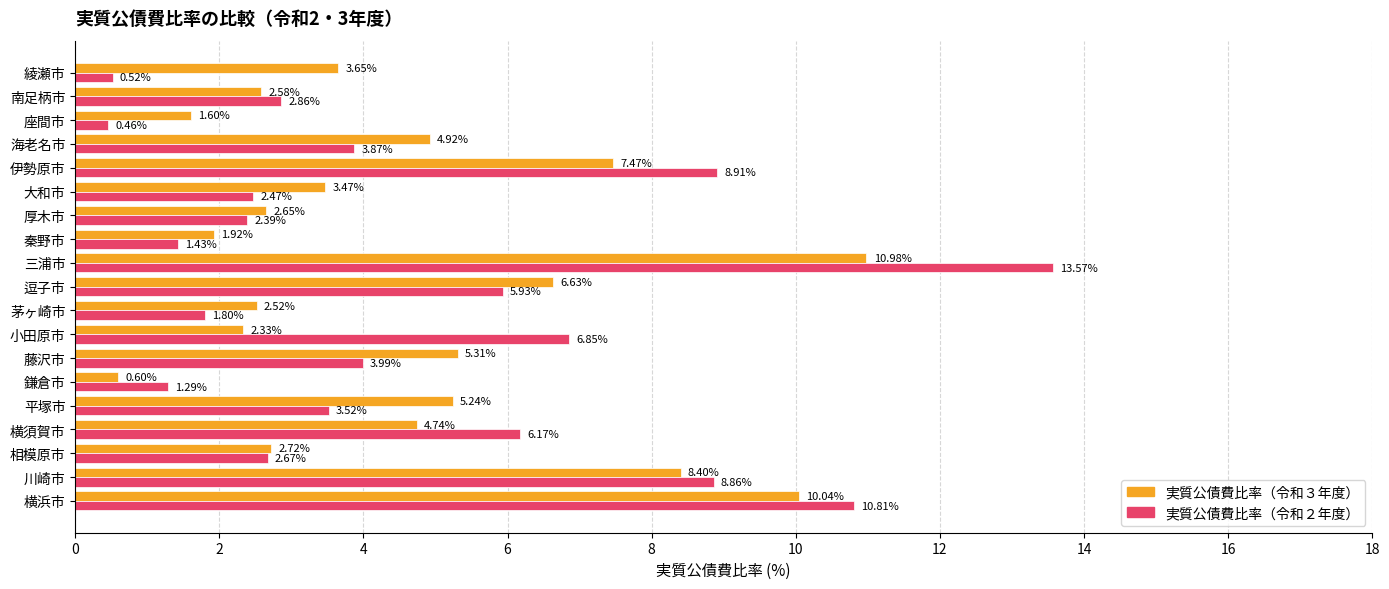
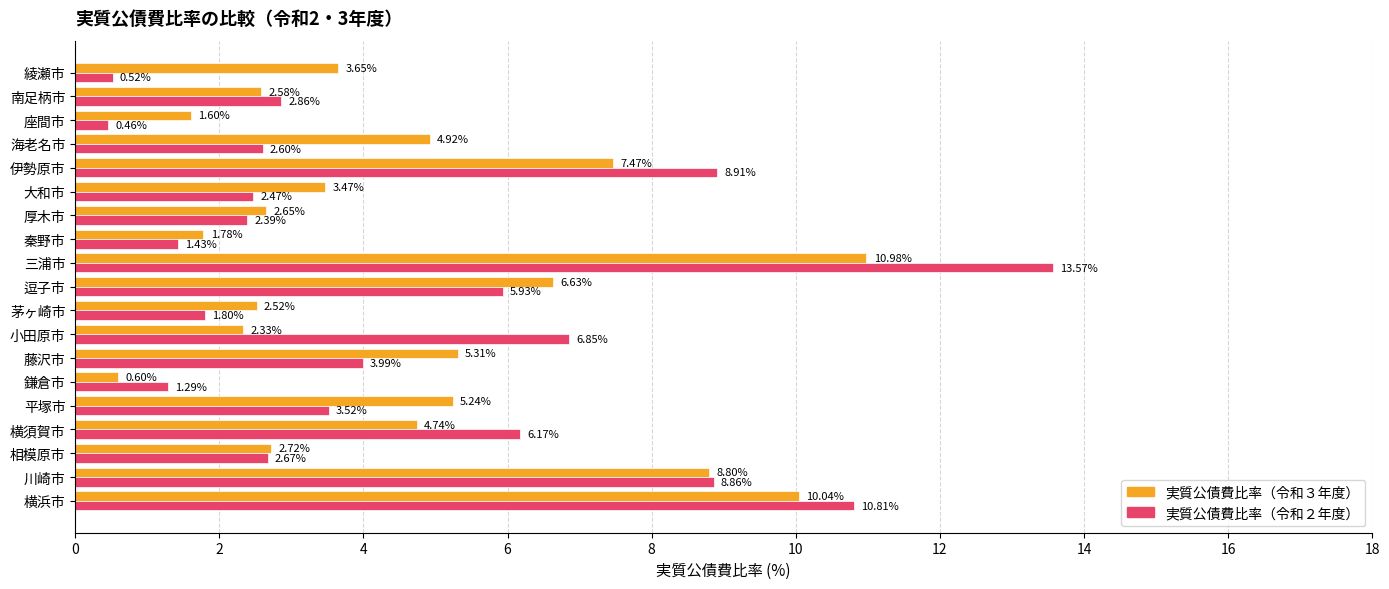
実質公債費比率（令和２年度）, 海老名市: 3.87% -> 2.60%
実質公債費比率（令和３年度）, 秦野市: 1.92% -> 1.78%
実質公債費比率（令和３年度）, 川崎市: 8.40% -> 8.80%
